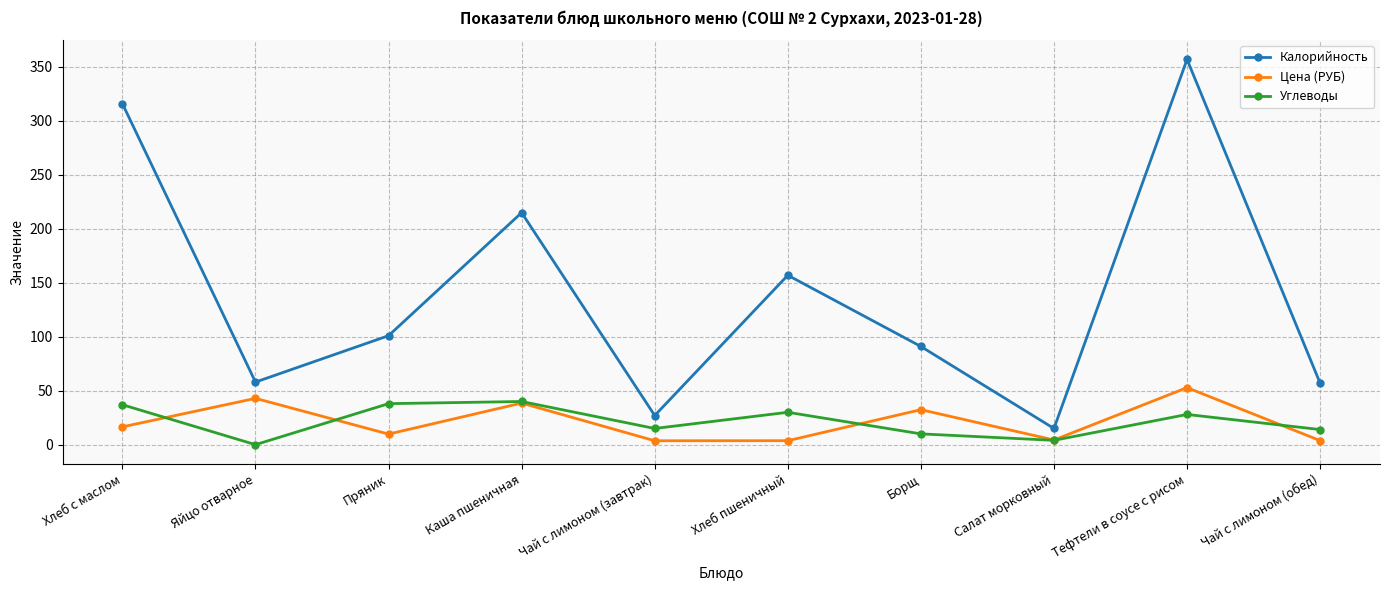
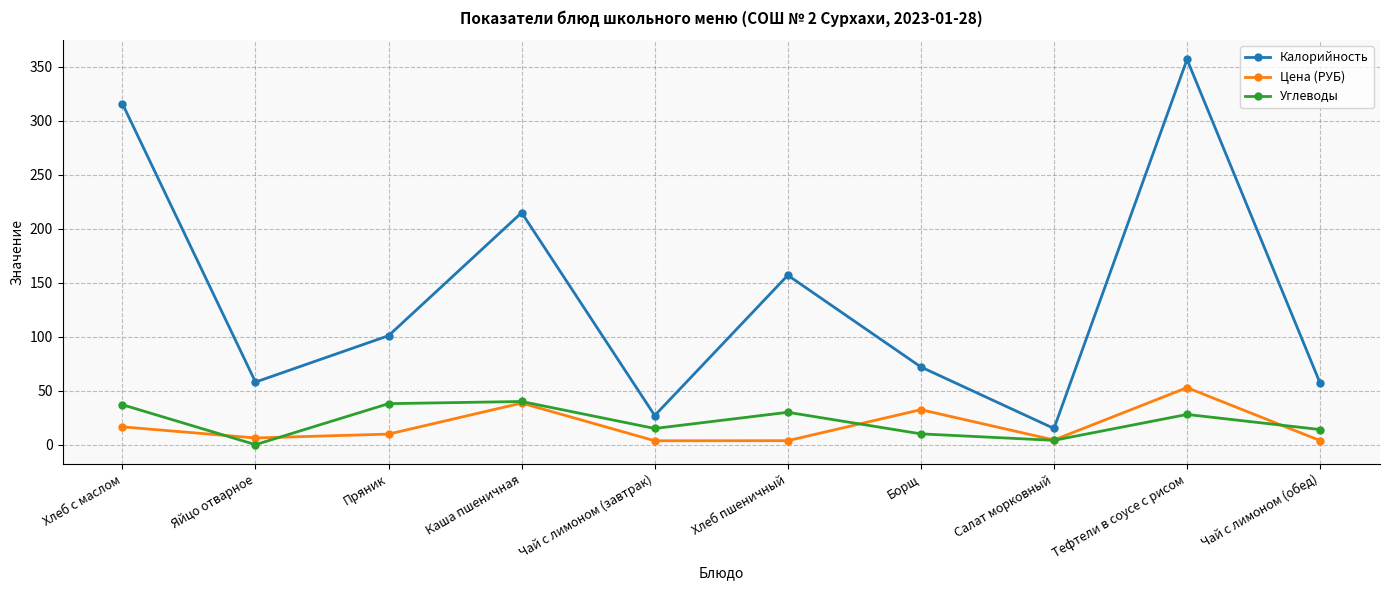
Цена (РУБ), Яйцо отварное: 43 -> 6
Калорийность, Борщ: 91 -> 72
